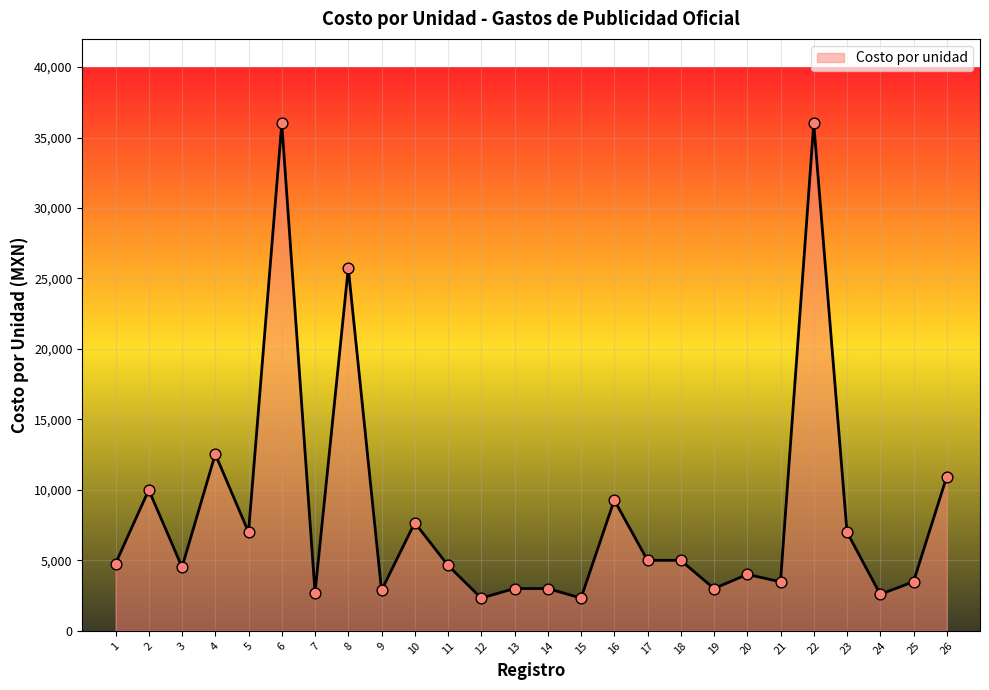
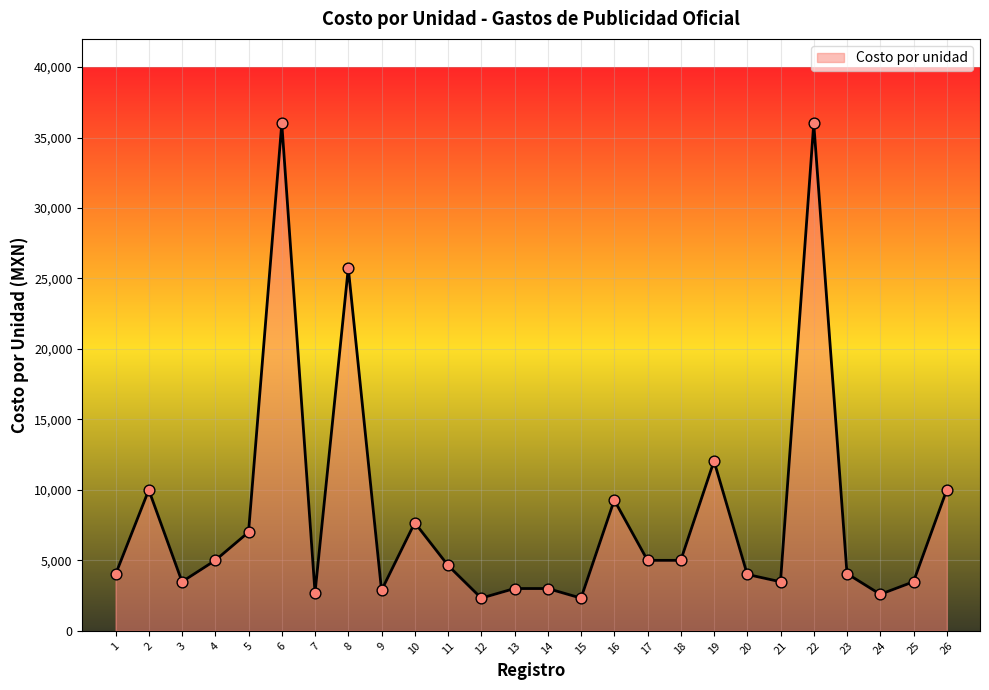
1: 4,800 -> 4,000
3: 4,500 -> 3,500
4: 12,500 -> 5,000
19: 3,000 -> 12,000
23: 7,000 -> 4,100
26: 10,900 -> 10,000
